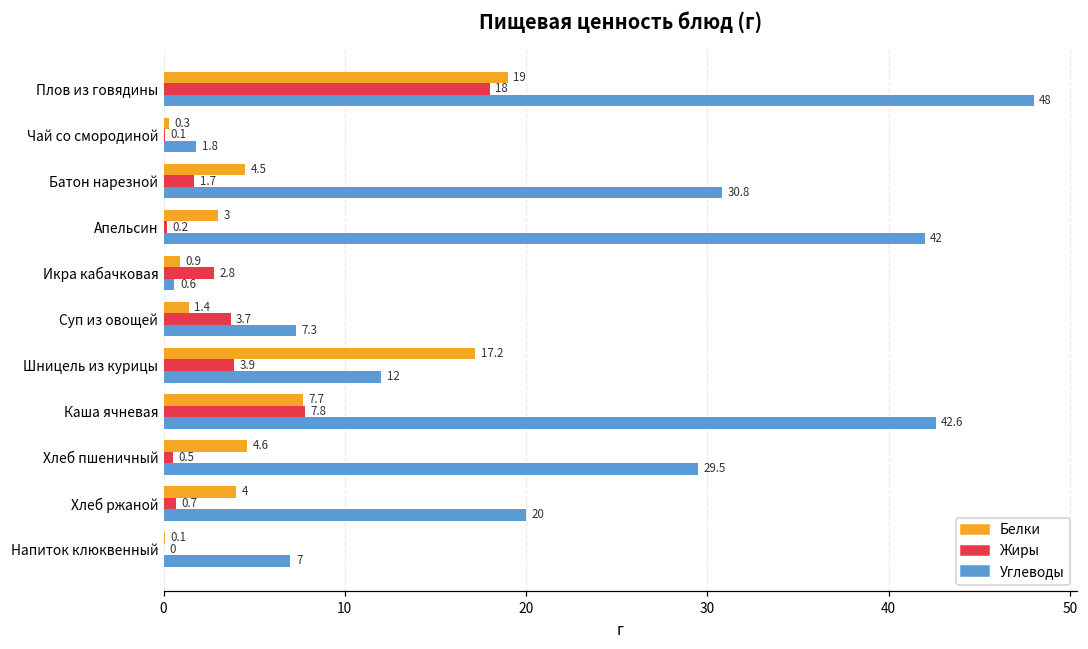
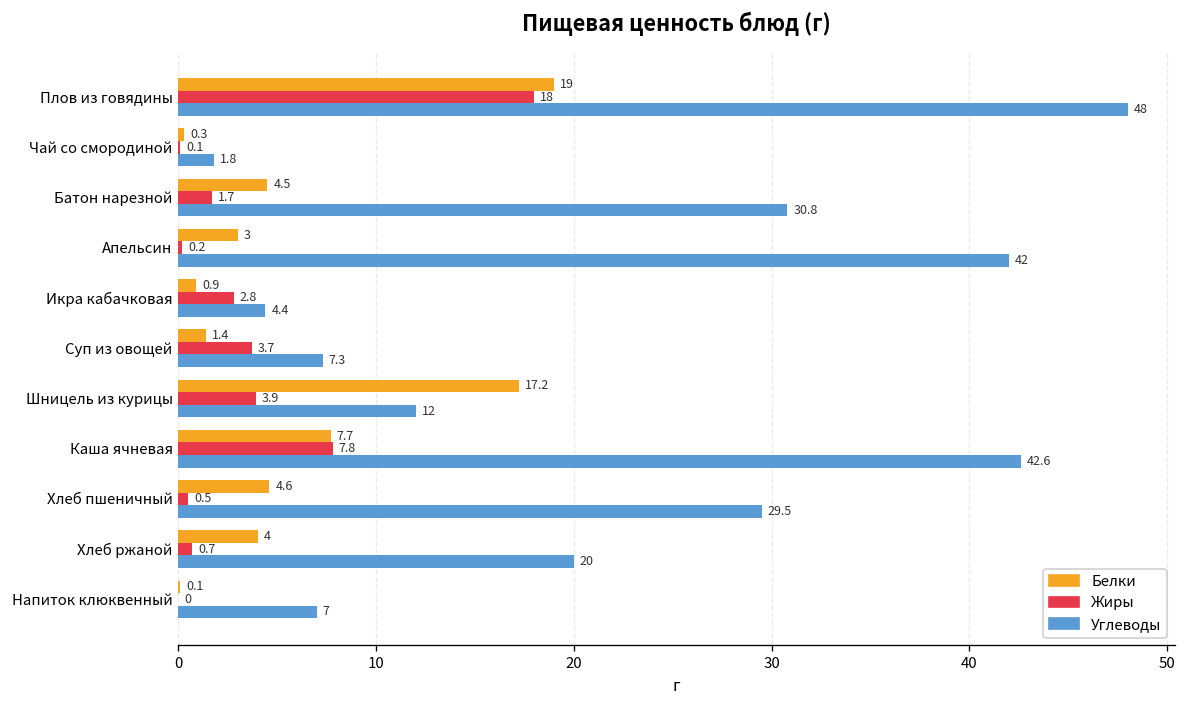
Углеводы, Икра кабачковая: 0.6 -> 4.4
